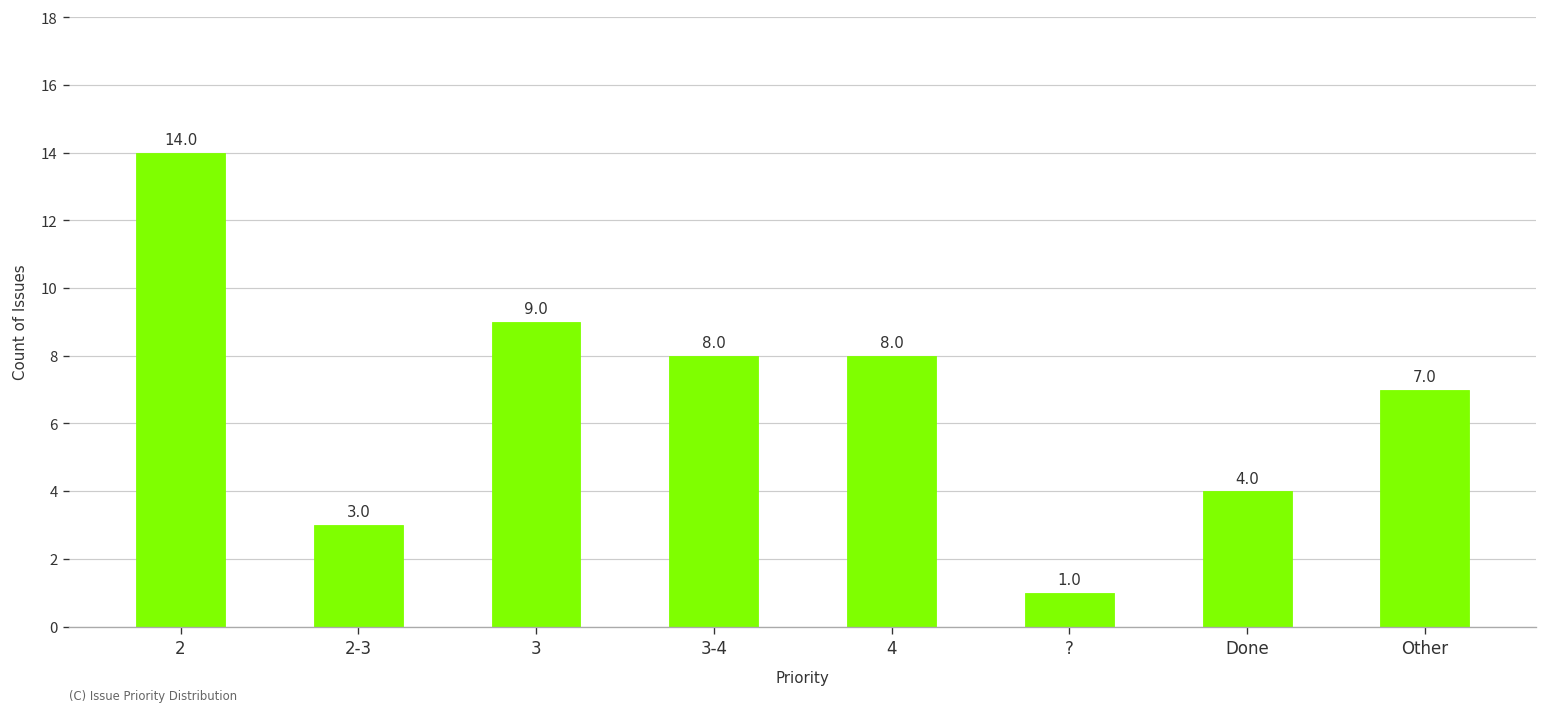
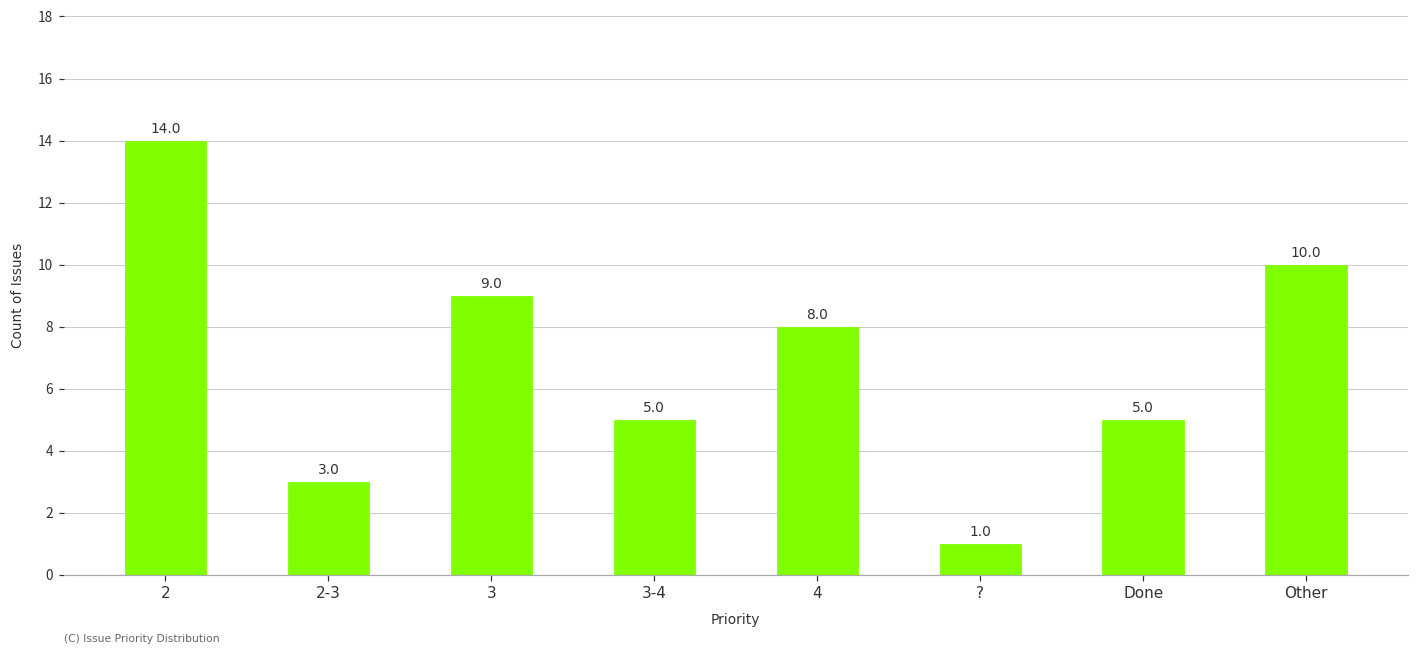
3-4: 8.0 -> 5.0
Done: 4.0 -> 5.0
Other: 7.0 -> 10.0
